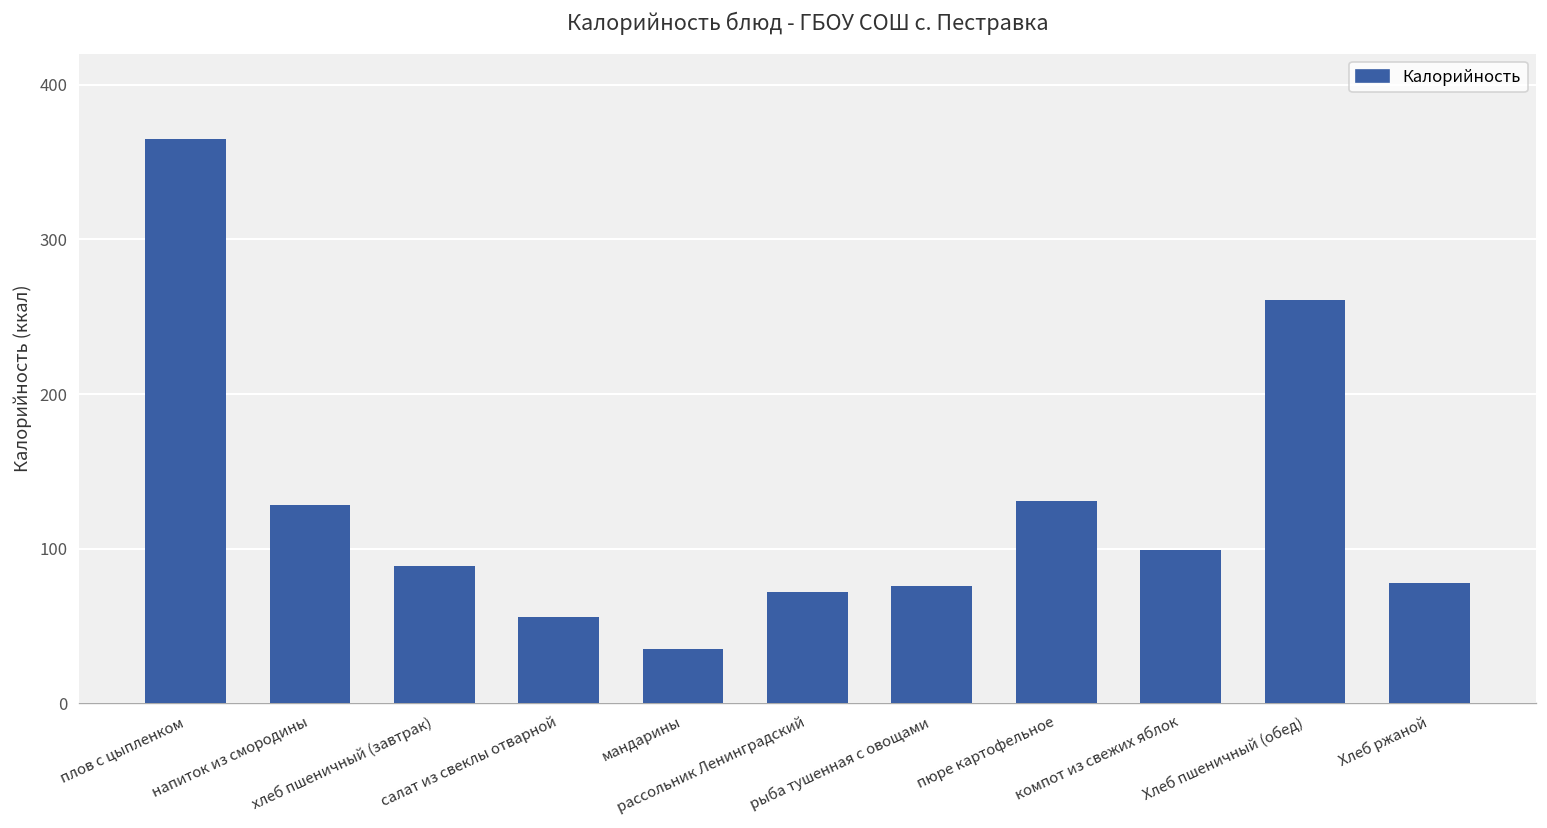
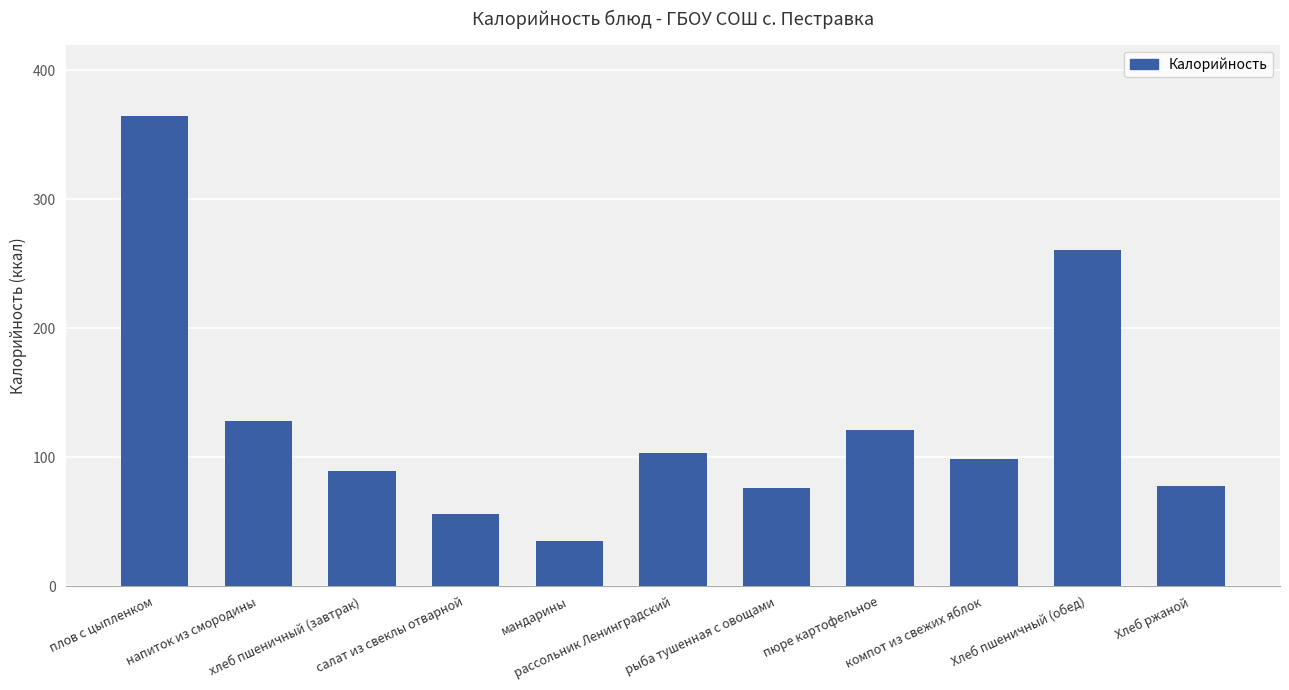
рассольник Ленинградский: 72 -> 103
пюре картофельное: 131 -> 121
